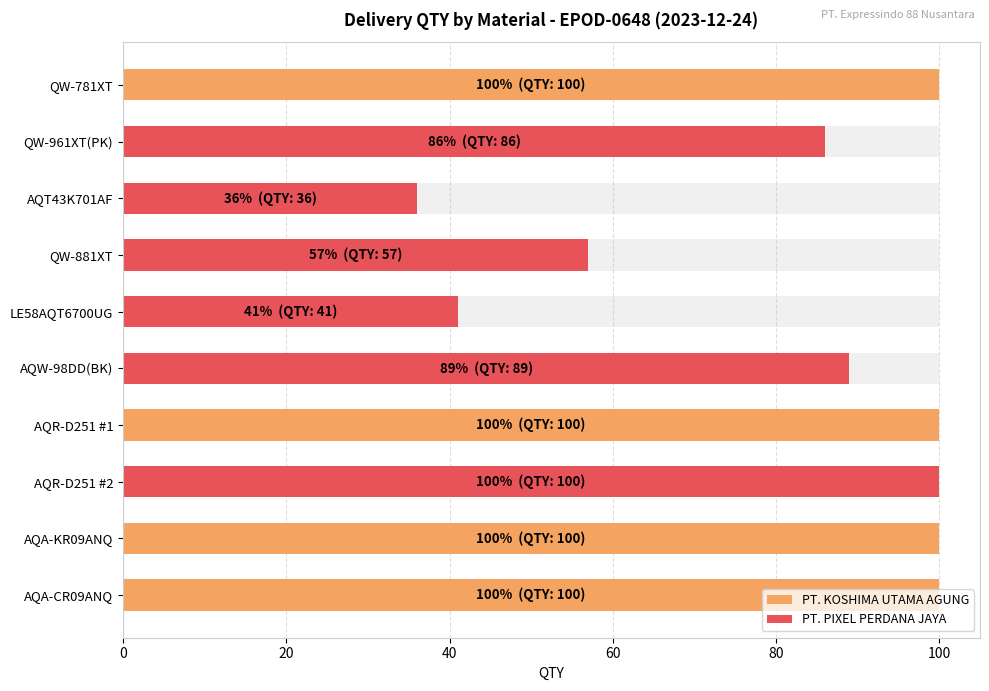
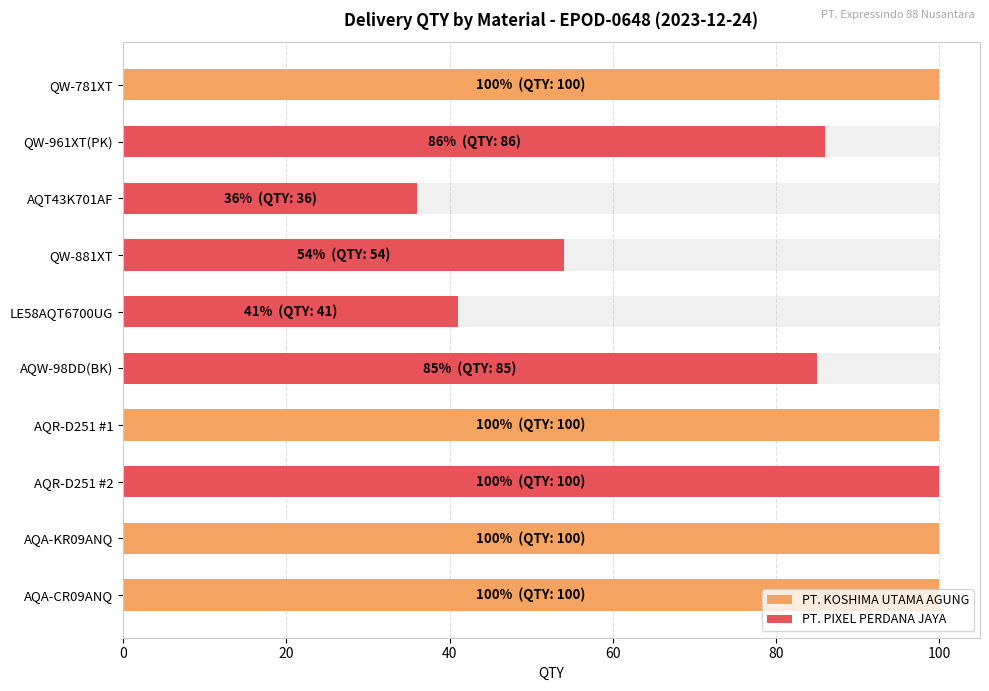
PT. PIXEL PERDANA JAYA, QW-881XT: 57% (QTY: 57) -> 54% (QTY: 54)
PT. PIXEL PERDANA JAYA, AQW-98DD(BK): 89% (QTY: 89) -> 85% (QTY: 85)
